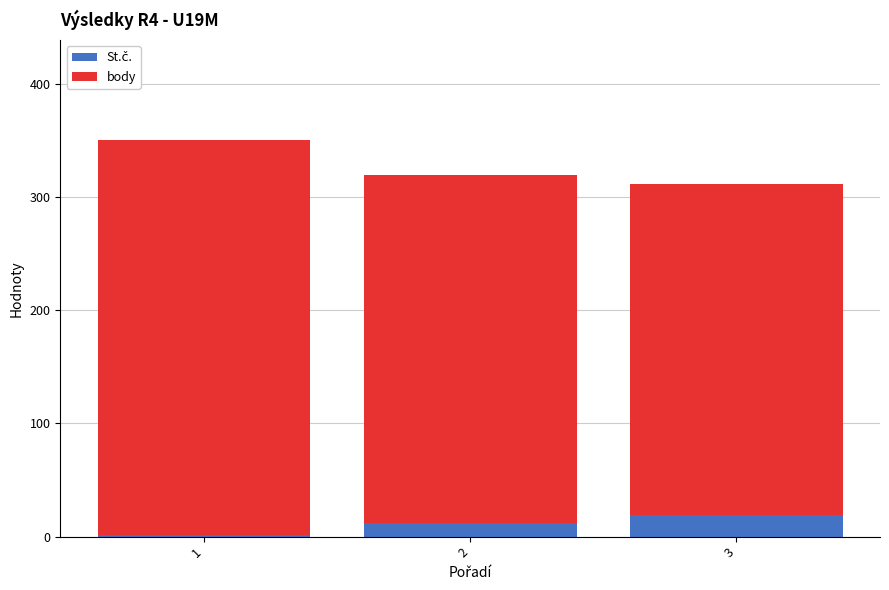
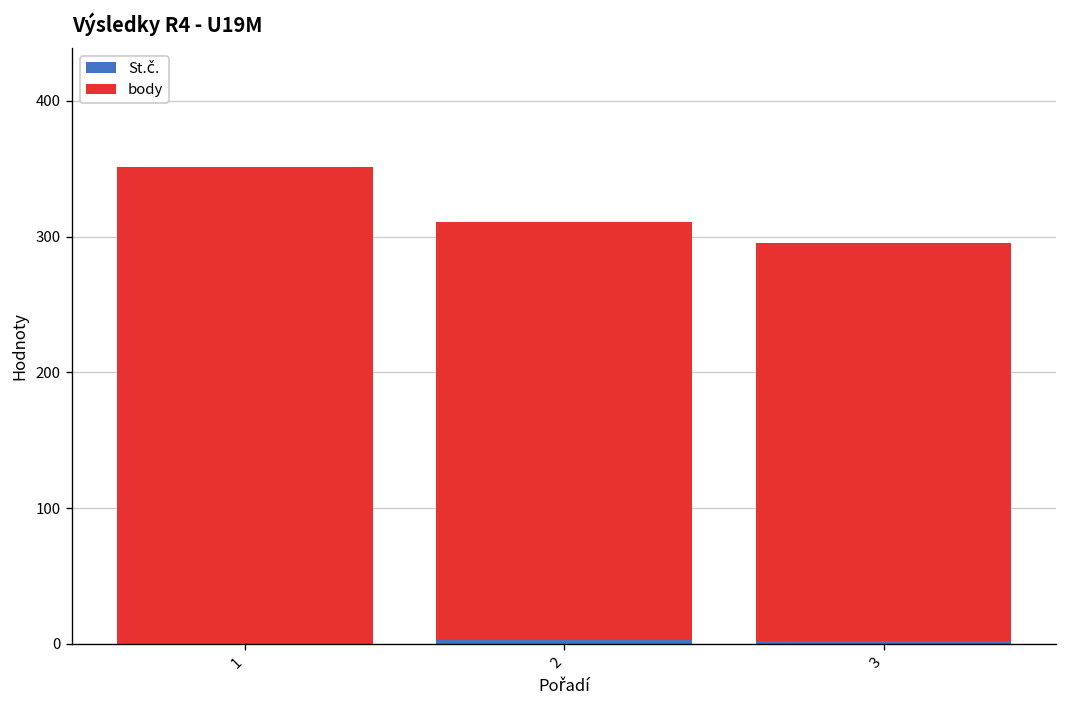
St.č., 2: 12 -> 3
St.č., 3: 19 -> 2
